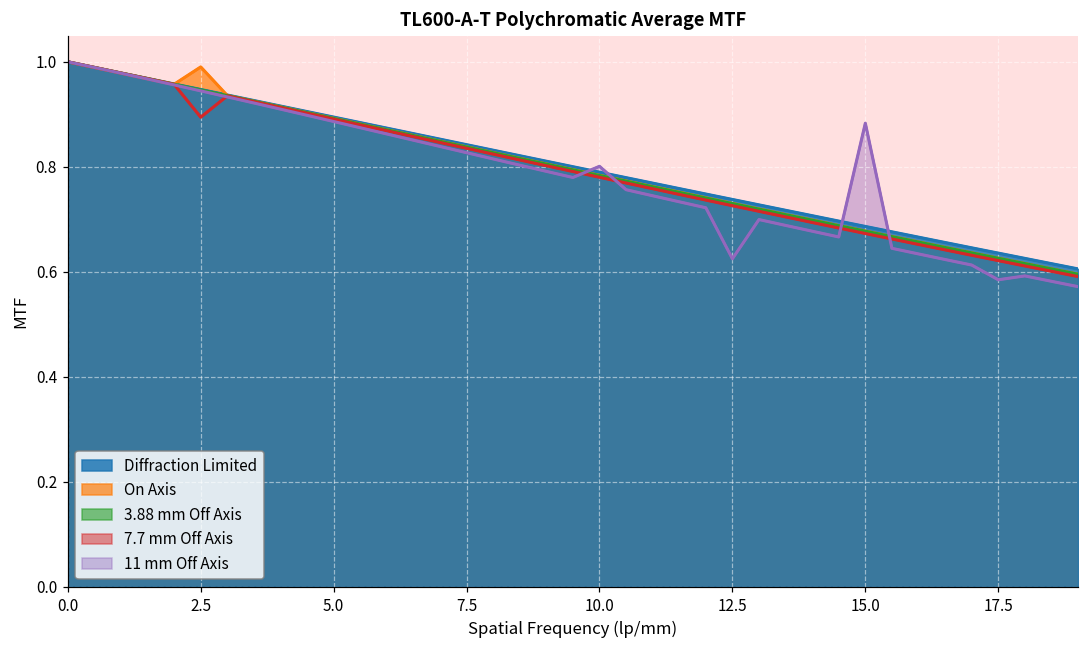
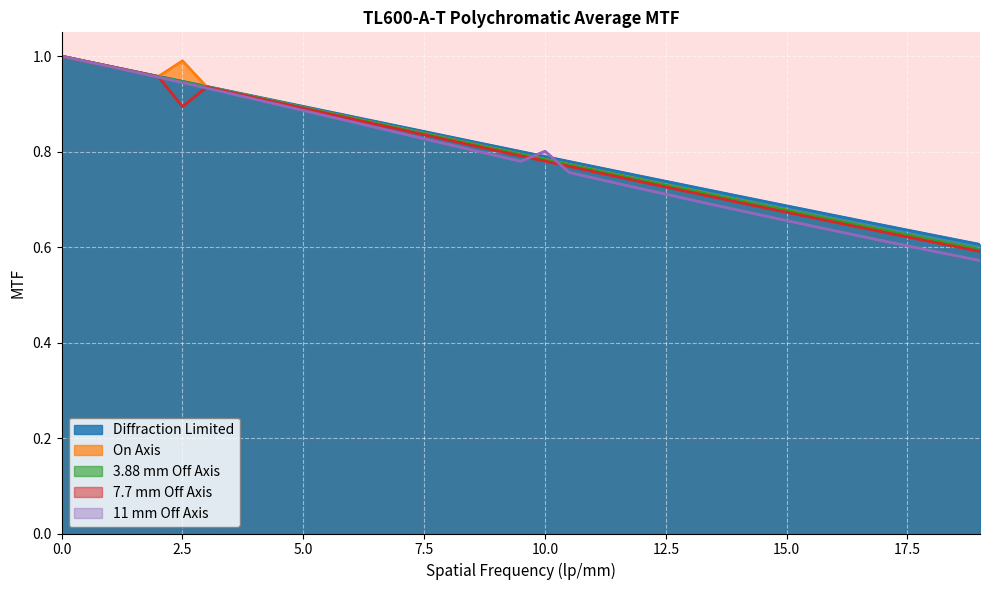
11 mm Off Axis, 12.5: 0.62 -> 0.71
11 mm Off Axis, 15.0: 0.88 -> 0.66
11 mm Off Axis, 17.5: 0.58 -> 0.60
